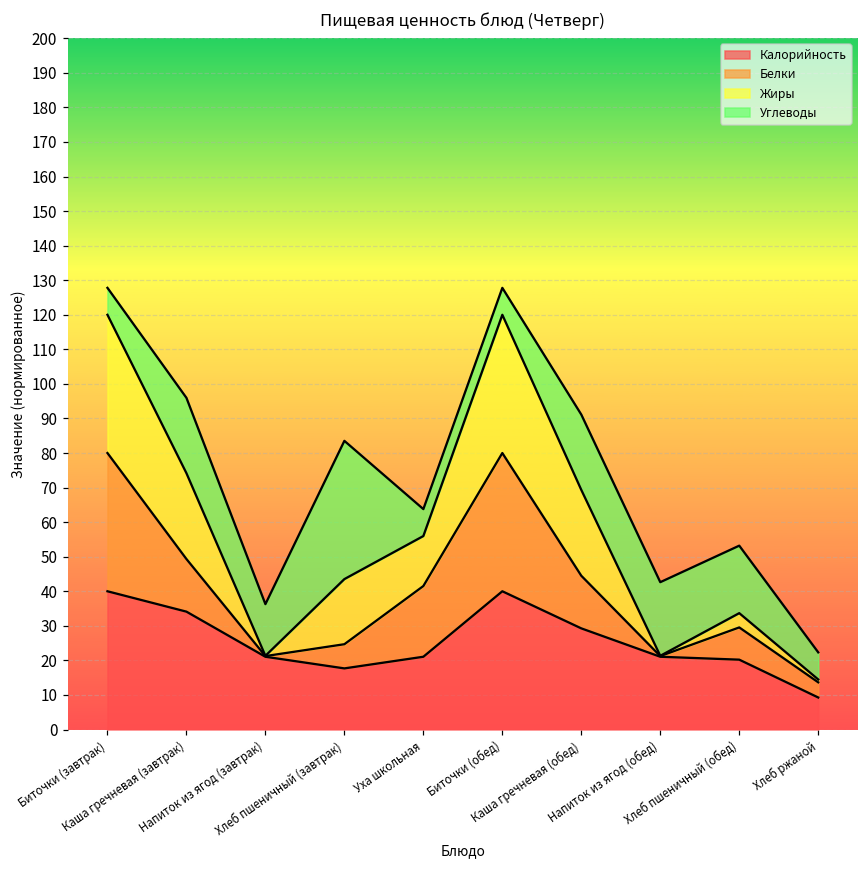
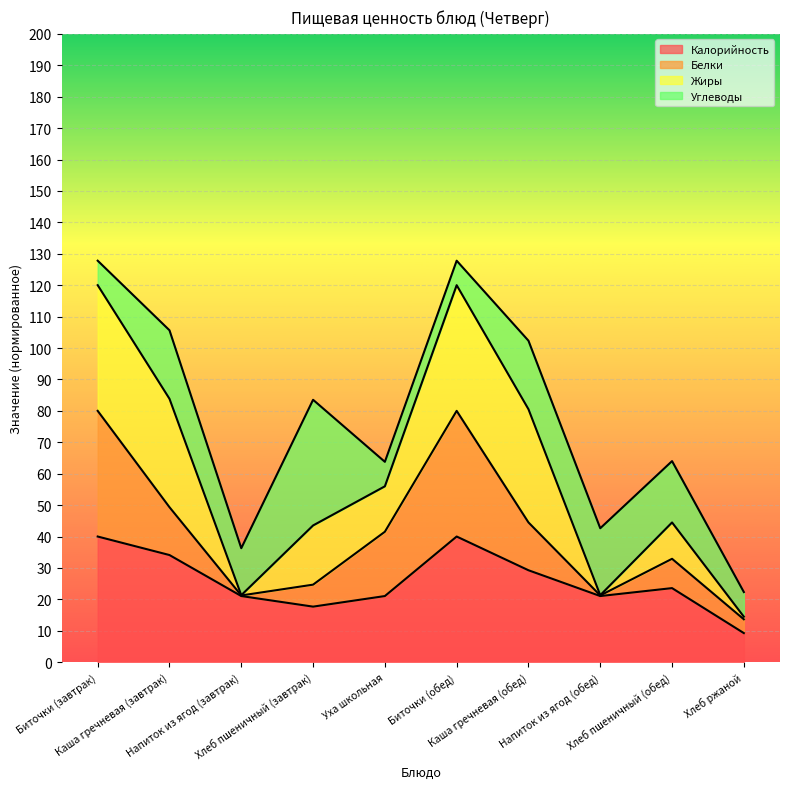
Жиры, Каша гречневая (завтрак): 25 -> 35
Жиры, Каша гречневая (обед): 25 -> 36
Калорийность, Хлеб пшеничный (обед): 20 -> 24
Жиры, Хлеб пшеничный (обед): 4 -> 12
